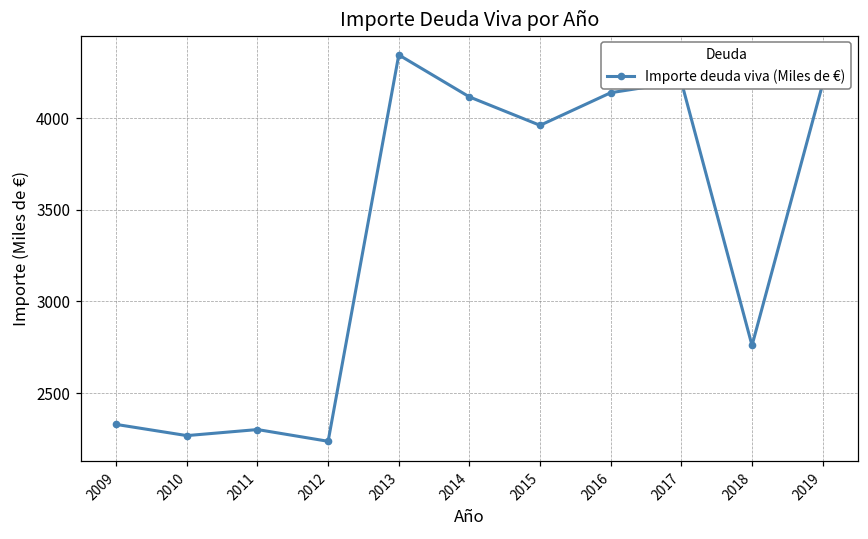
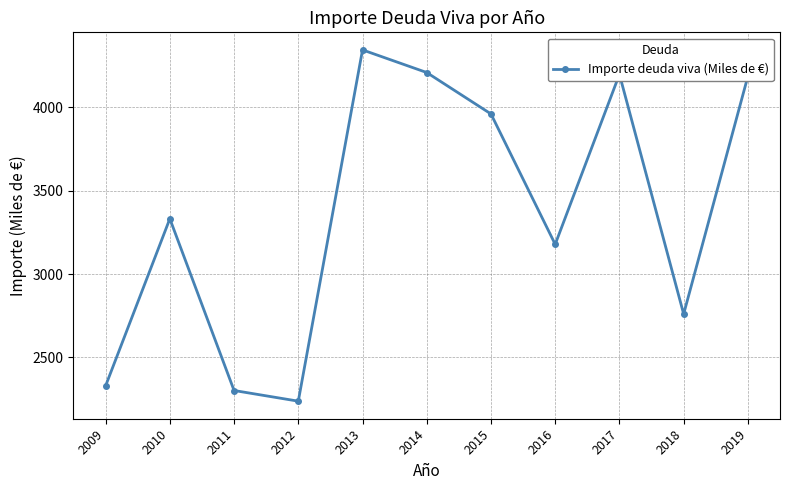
2010: 2270 -> 3330
2014: 4120 -> 4210
2016: 4140 -> 3180
